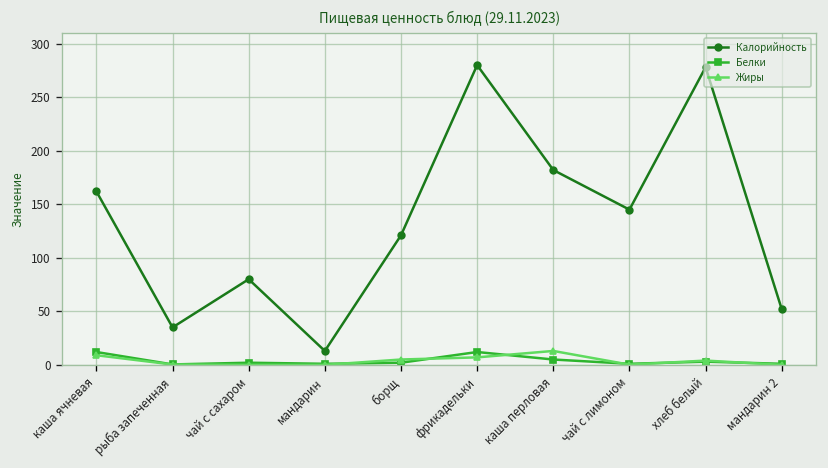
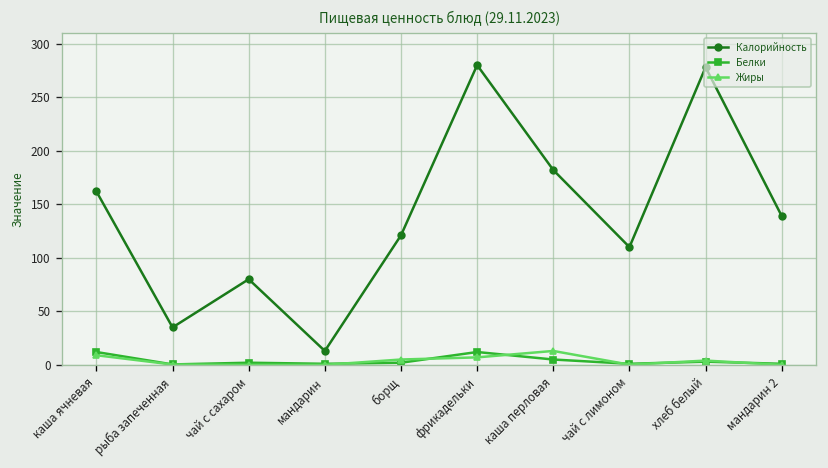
Калорийность, чай с лимоном: 150 -> 110
Калорийность, мандарин 2: 50 -> 140
